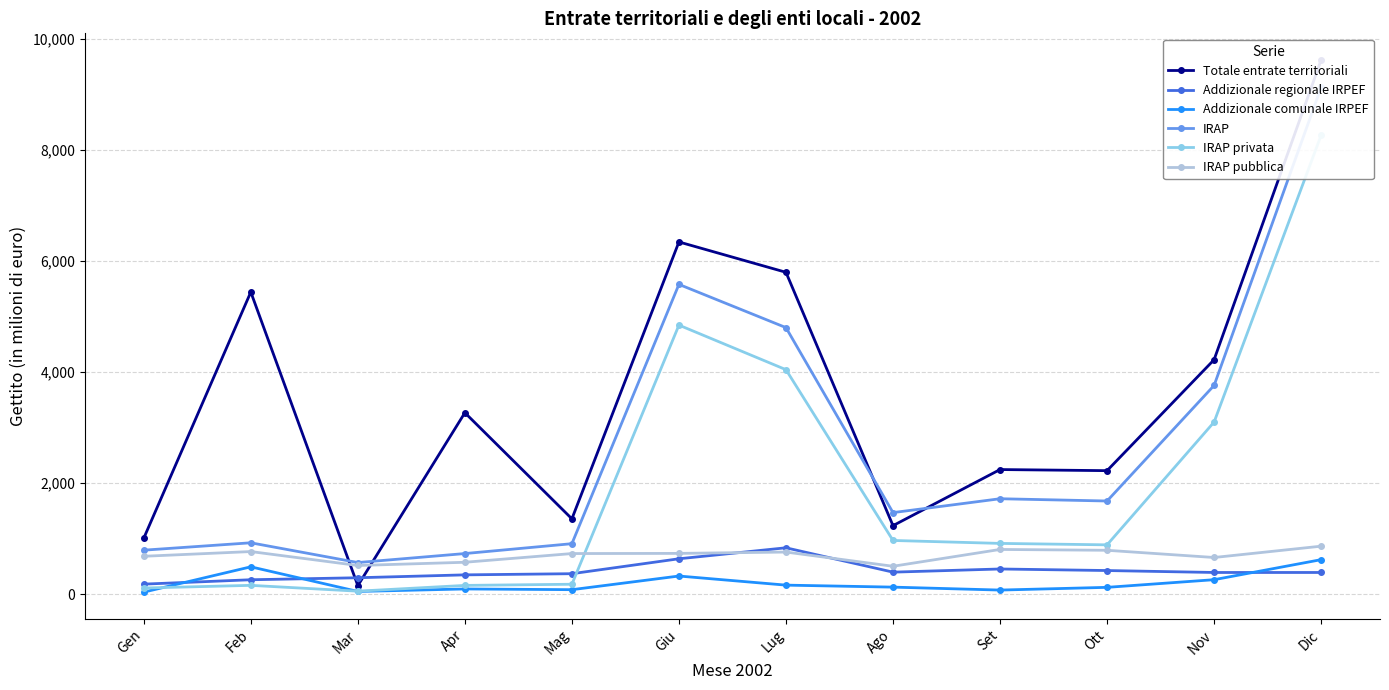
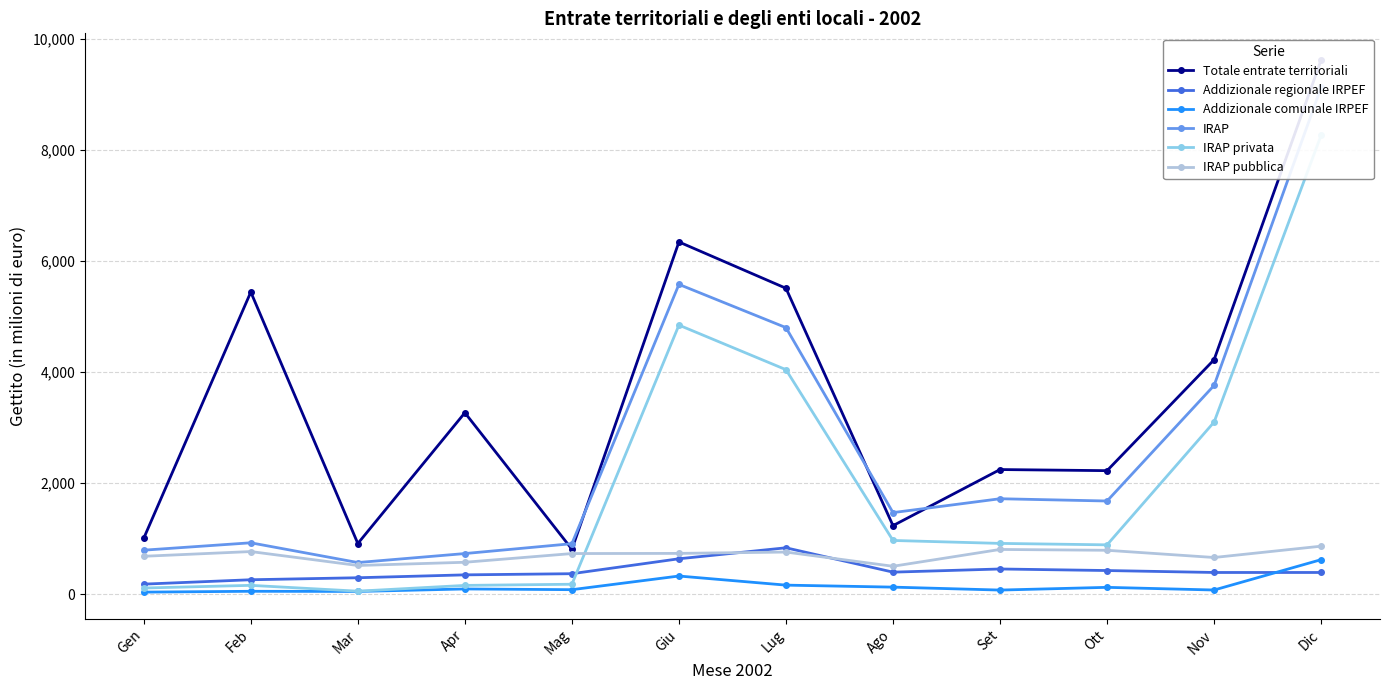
Addizionale comunale IRPEF, Feb: 500 -> 100
Totale entrate territoriali, Mar: 200 -> 900
Totale entrate territoriali, Mag: 1,400 -> 800
Totale entrate territoriali, Lug: 5,800 -> 5,500
Addizionale comunale IRPEF, Nov: 300 -> 100
